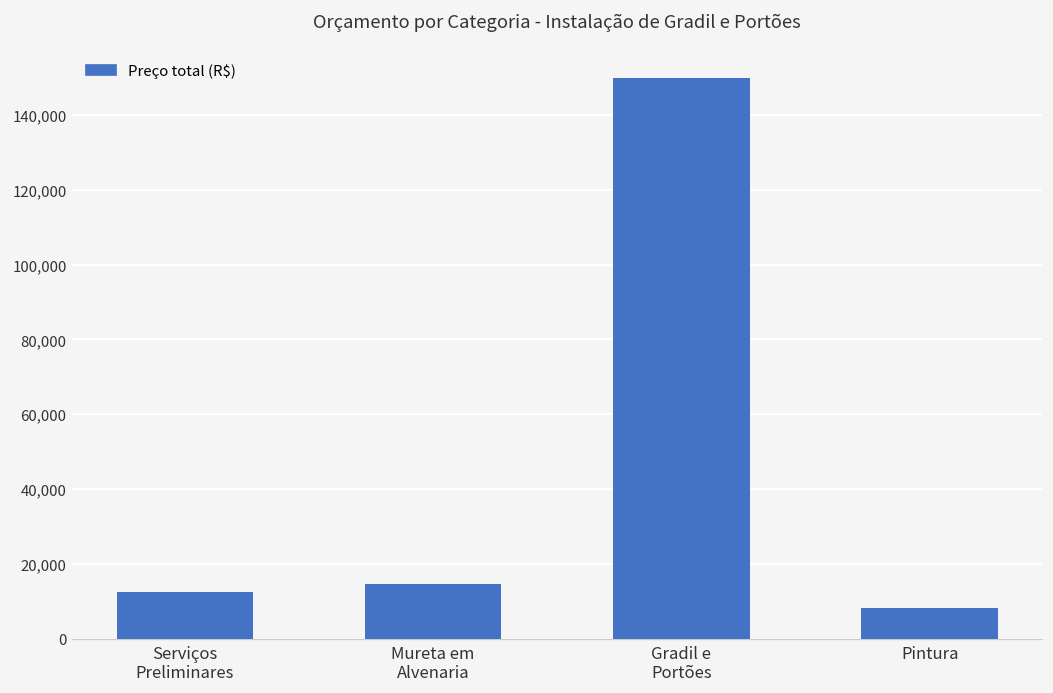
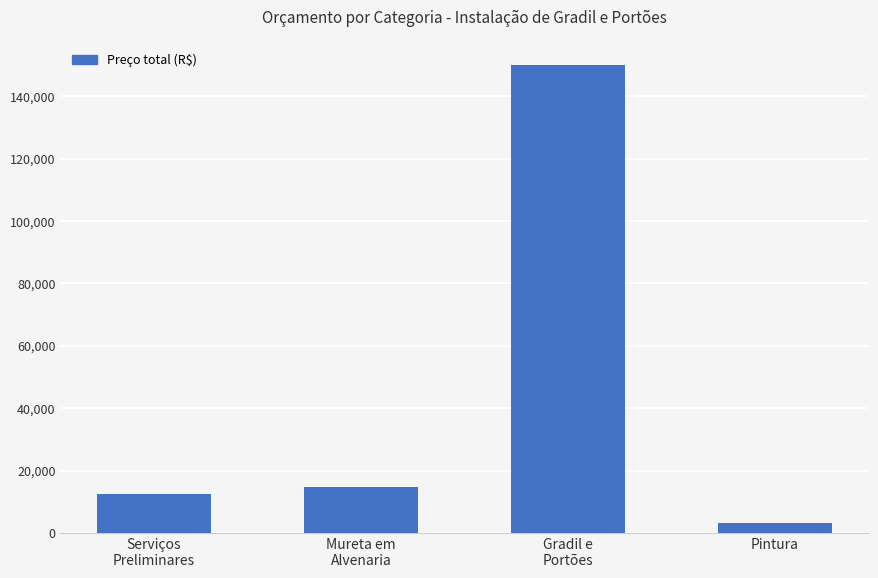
Pintura: 8,000 -> 3,000
